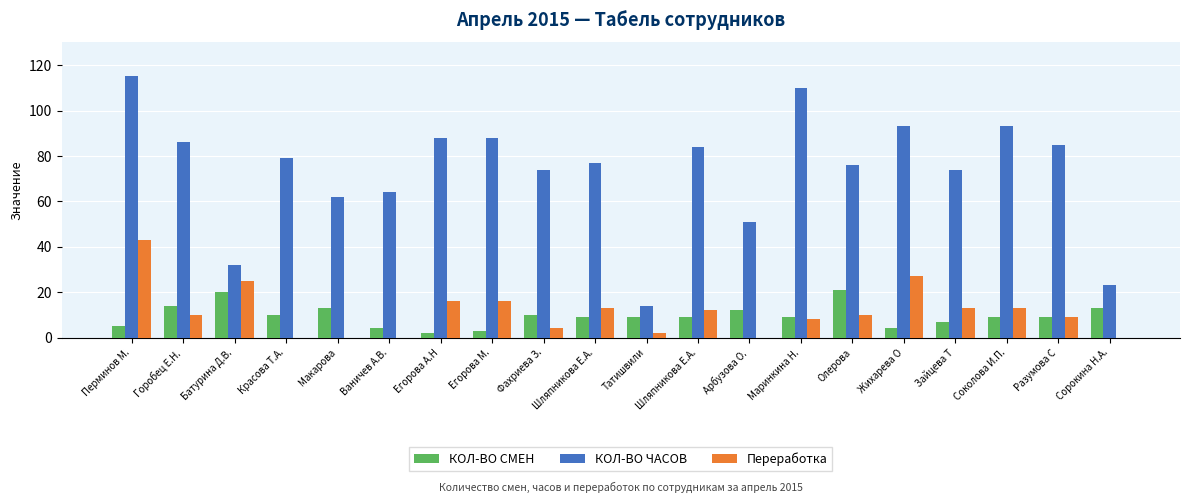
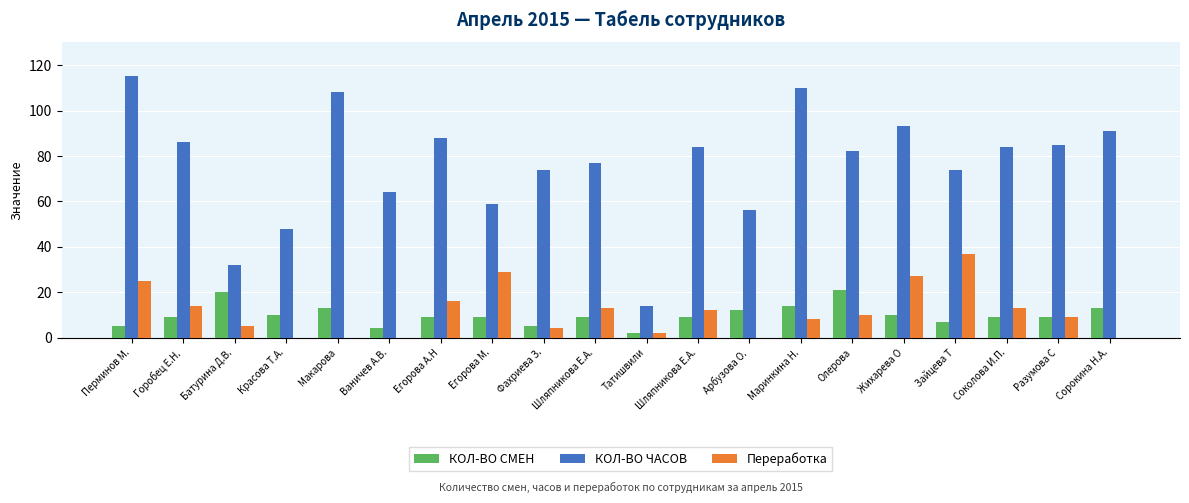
Переработка, Перминов М.: 43 -> 25
КОЛ-ВО СМЕН, Горобец Е.Н.: 14 -> 9
Переработка, Горобец Е.Н.: 10 -> 14
Переработка, Батурина Д.В.: 25 -> 5
КОЛ-ВО ЧАСОВ, Красова Т.А.: 79 -> 48
КОЛ-ВО ЧАСОВ, Макарова: 62 -> 108
КОЛ-ВО СМЕН, Егорова А.Н: 2 -> 9
КОЛ-ВО СМЕН, Егорова М.: 3 -> 9
КОЛ-ВО ЧАСОВ, Егорова М.: 88 -> 59
Переработка, Егорова М.: 16 -> 29
КОЛ-ВО СМЕН, Фахриева З.: 10 -> 5
КОЛ-ВО СМЕН, Татишвили: 9 -> 2
КОЛ-ВО ЧАСОВ, Арбузова О.: 51 -> 56
КОЛ-ВО СМЕН, Маринкина Н.: 9 -> 14
КОЛ-ВО ЧАСОВ, Олерова: 76 -> 82
КОЛ-ВО СМЕН, Жихарева О: 4 -> 10
Переработка, Зайцева Т: 13 -> 37
КОЛ-ВО ЧАСОВ, Соколова И.П.: 93 -> 84
КОЛ-ВО ЧАСОВ, Сорокина Н.А.: 23 -> 91
